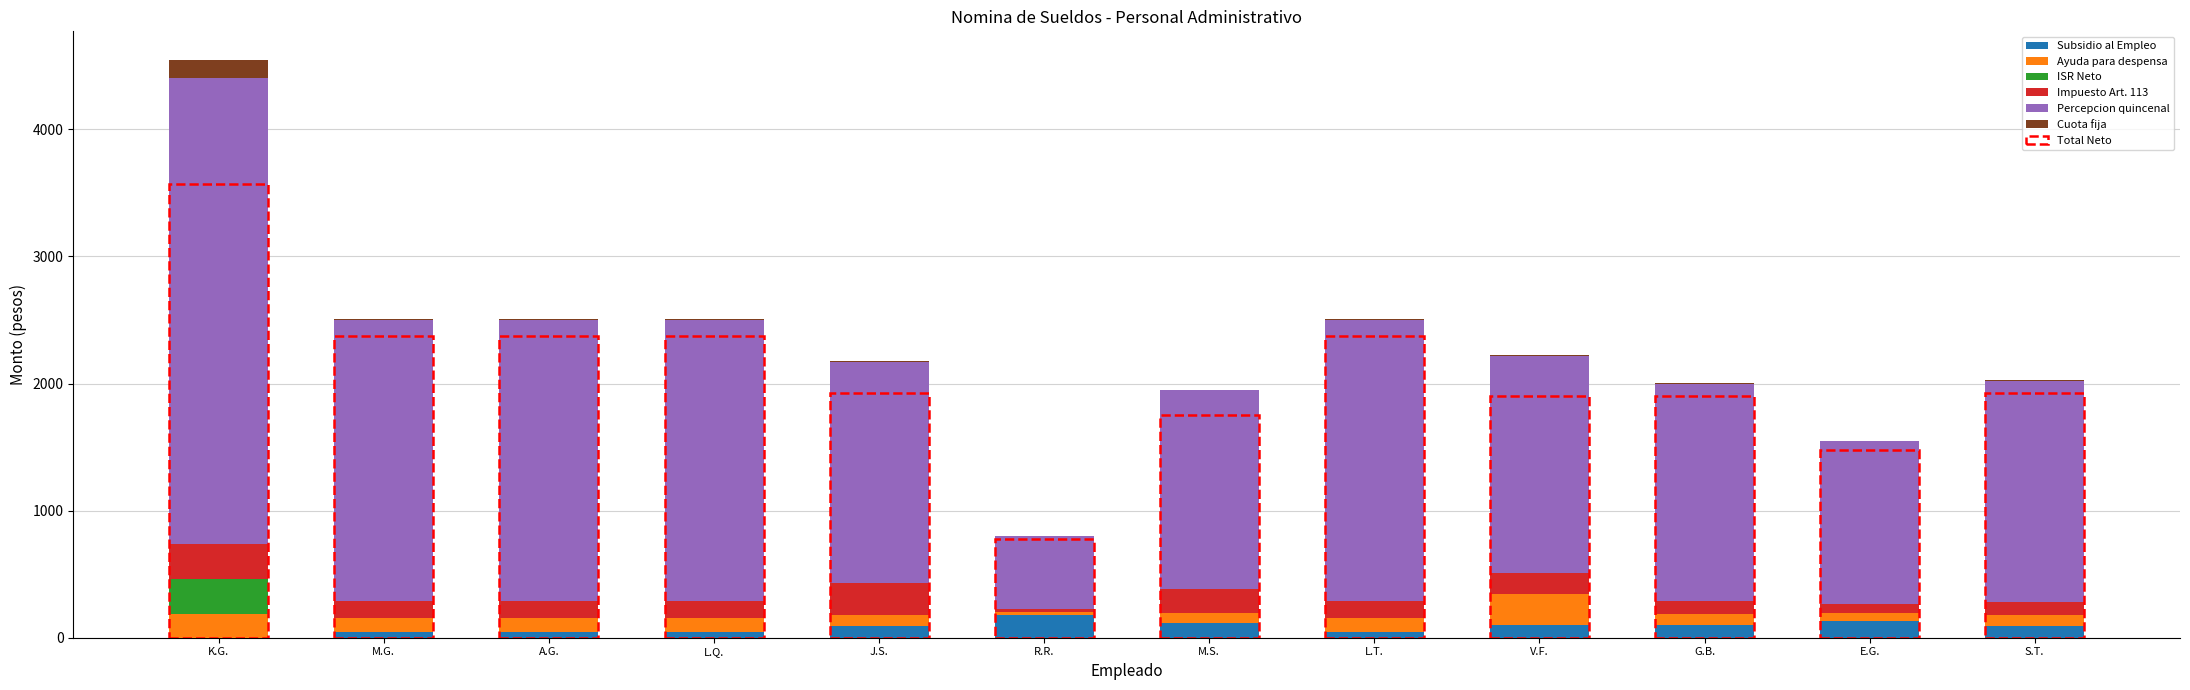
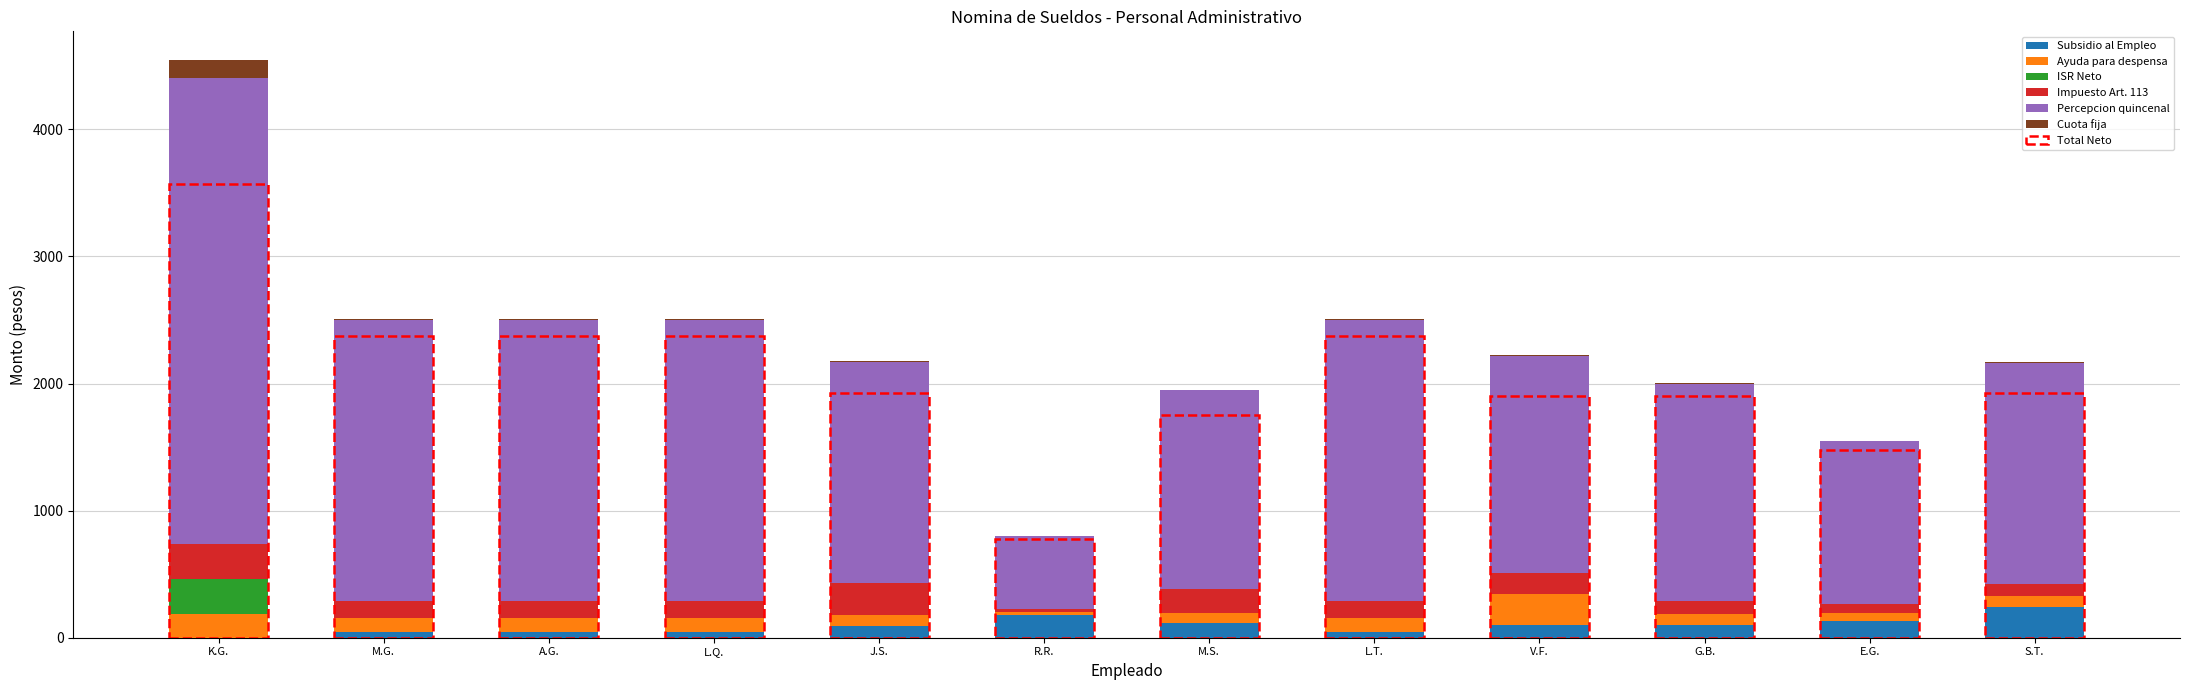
Subsidio al Empleo, S.T.: 100 -> 240
